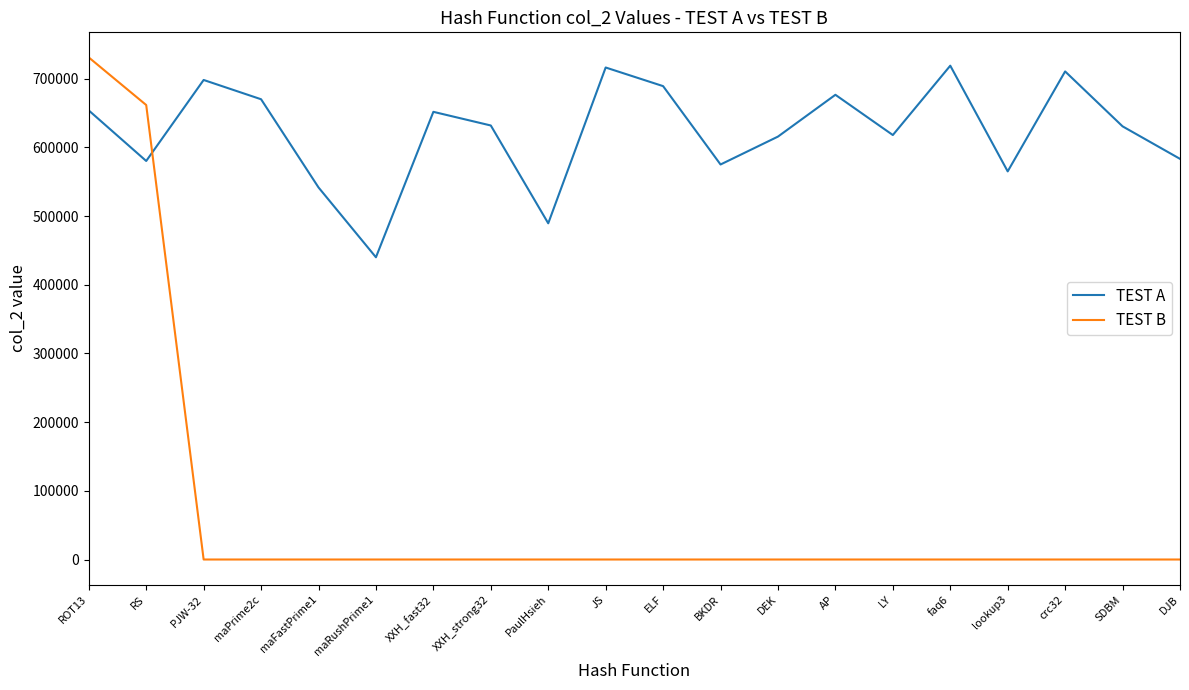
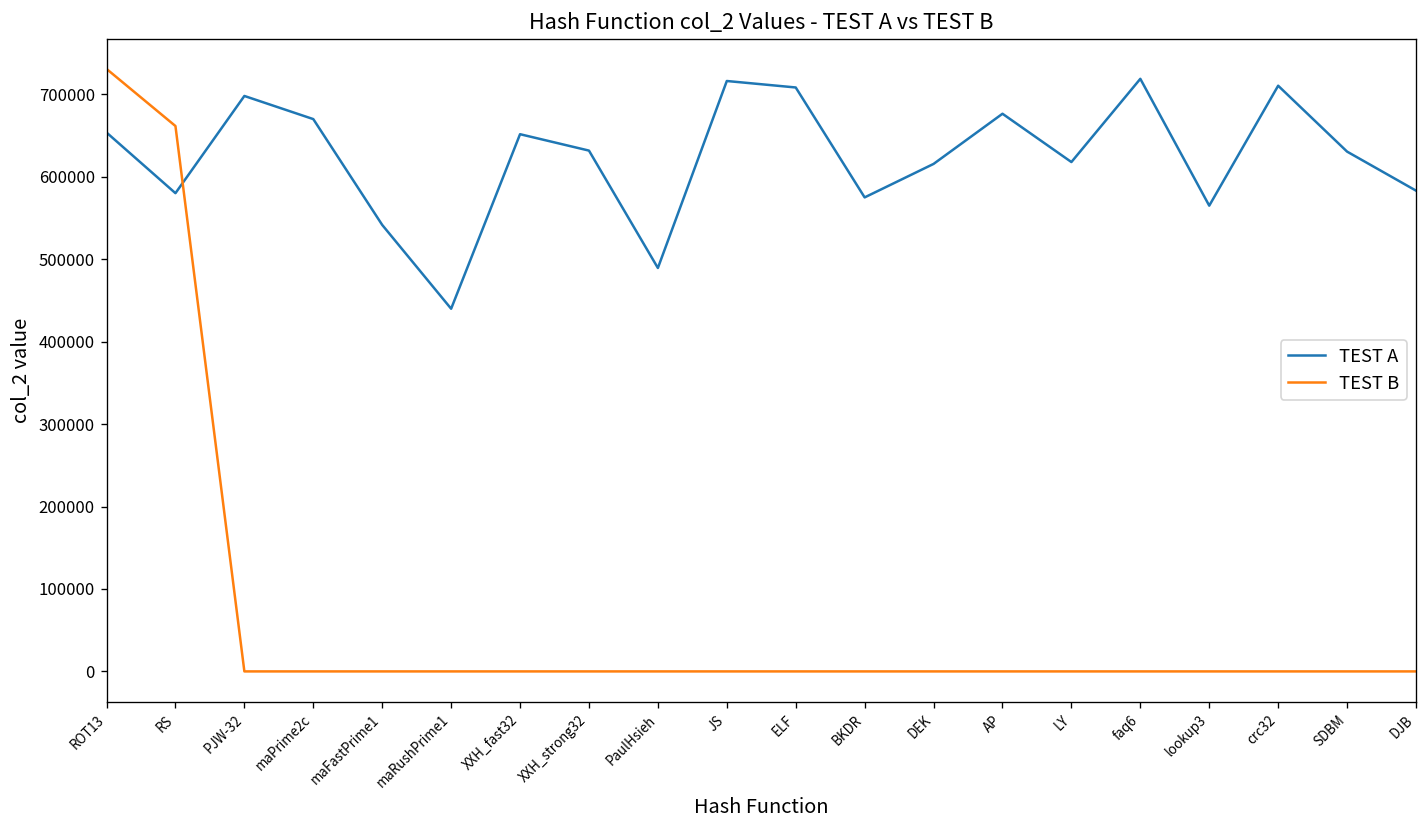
TEST A, ELF: 690000 -> 710000
